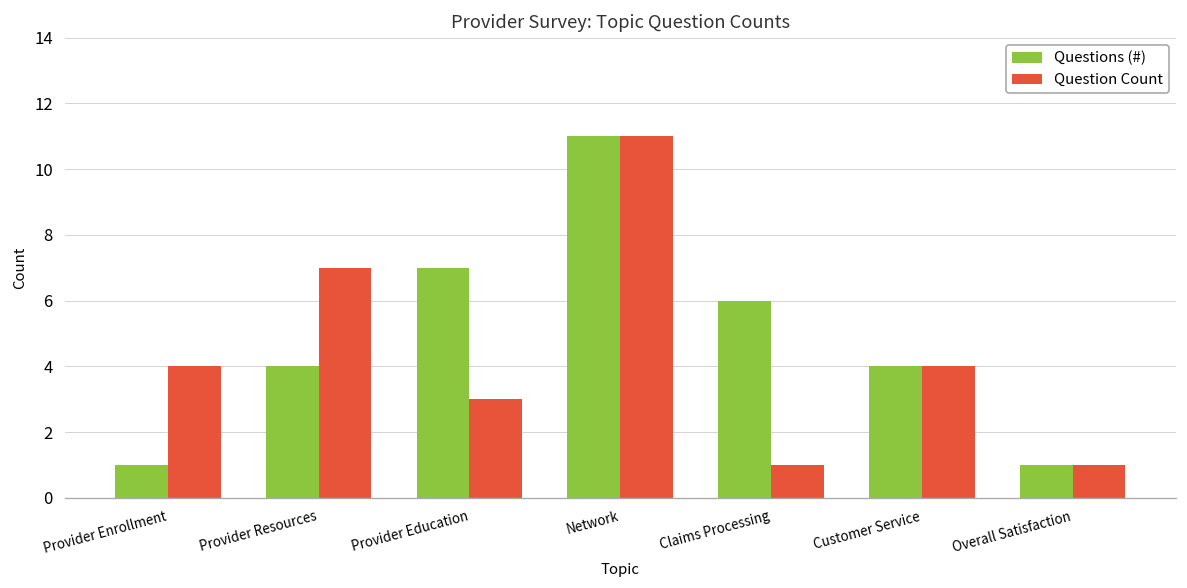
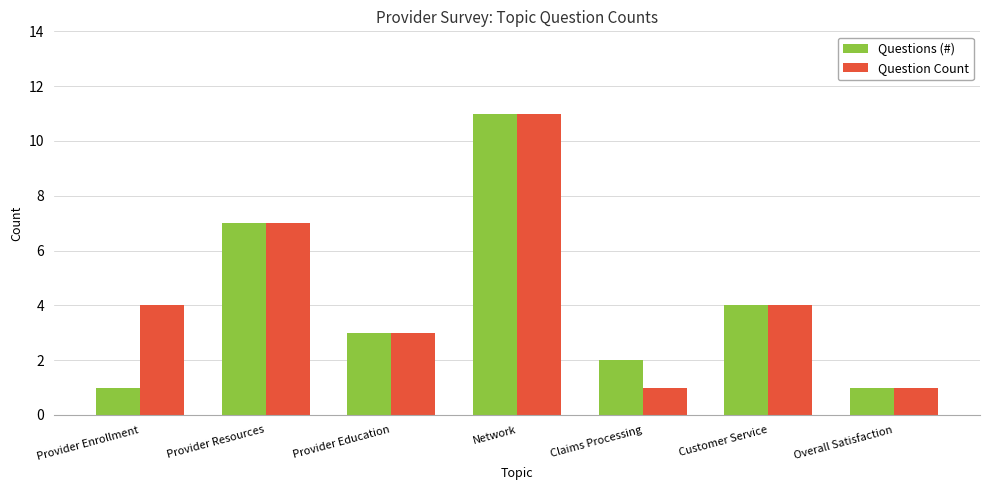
Questions (#), Provider Resources: 4 -> 7
Questions (#), Provider Education: 7 -> 3
Questions (#), Claims Processing: 6 -> 2
